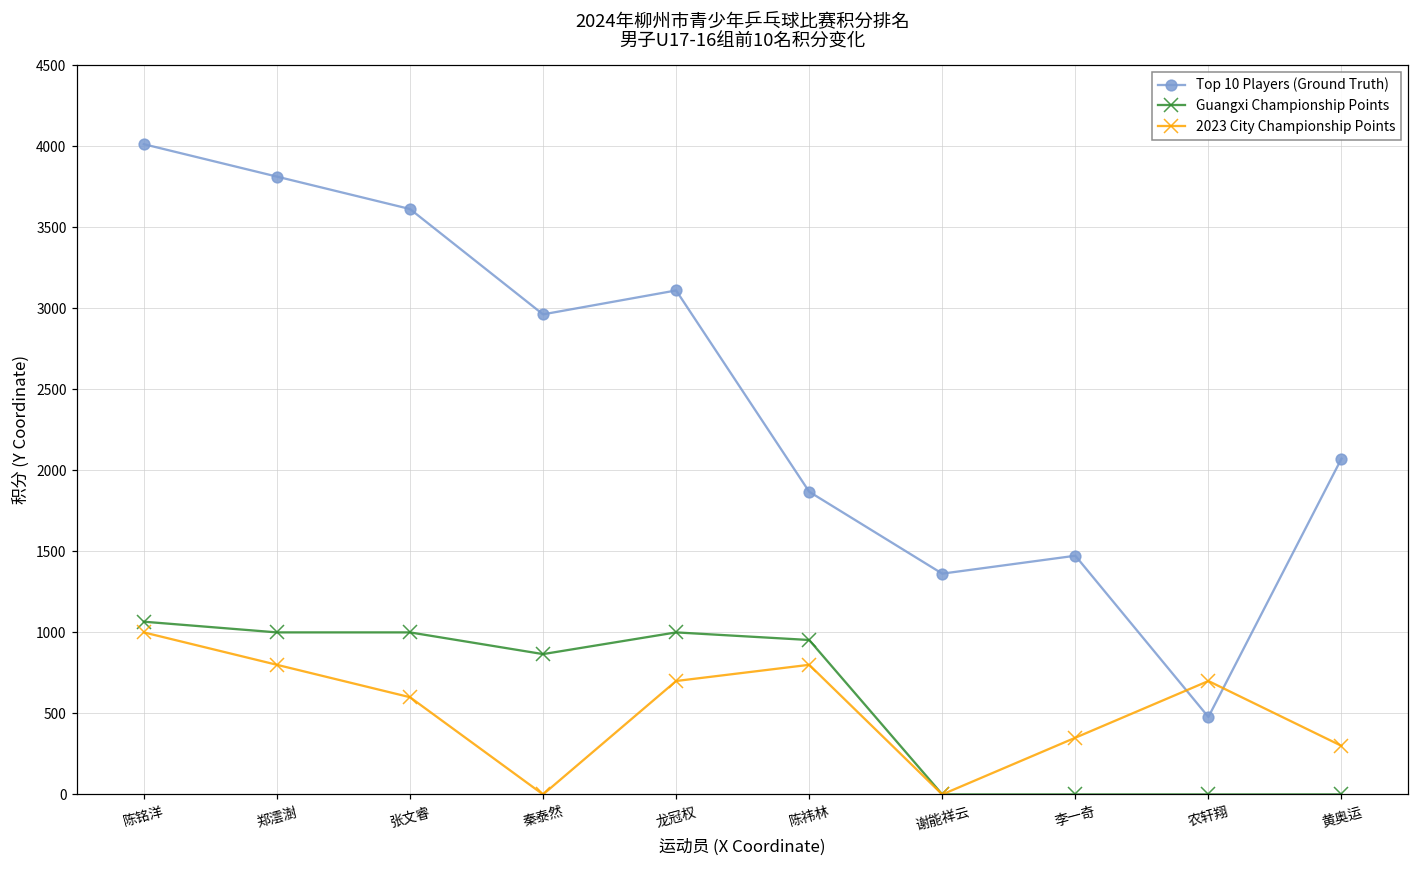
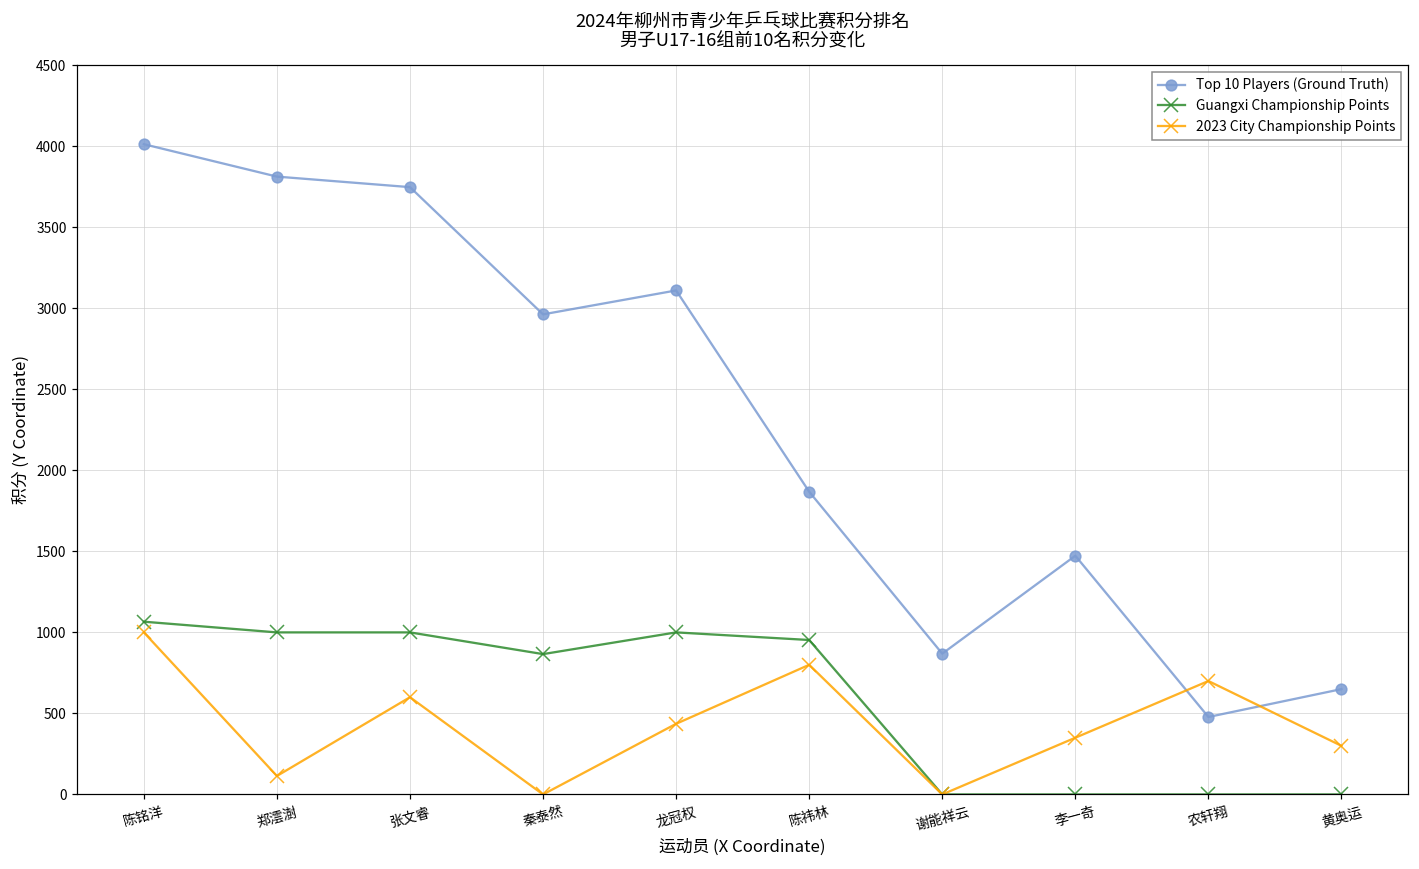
2023 City Championship Points, 郑澐澍: 800 -> 110
Top 10 Players (Ground Truth), 张文睿: 3610 -> 3750
2023 City Championship Points, 龙冠权: 700 -> 440
Top 10 Players (Ground Truth), 谢能祥云: 1360 -> 870
Top 10 Players (Ground Truth), 黄奥运: 2070 -> 650
